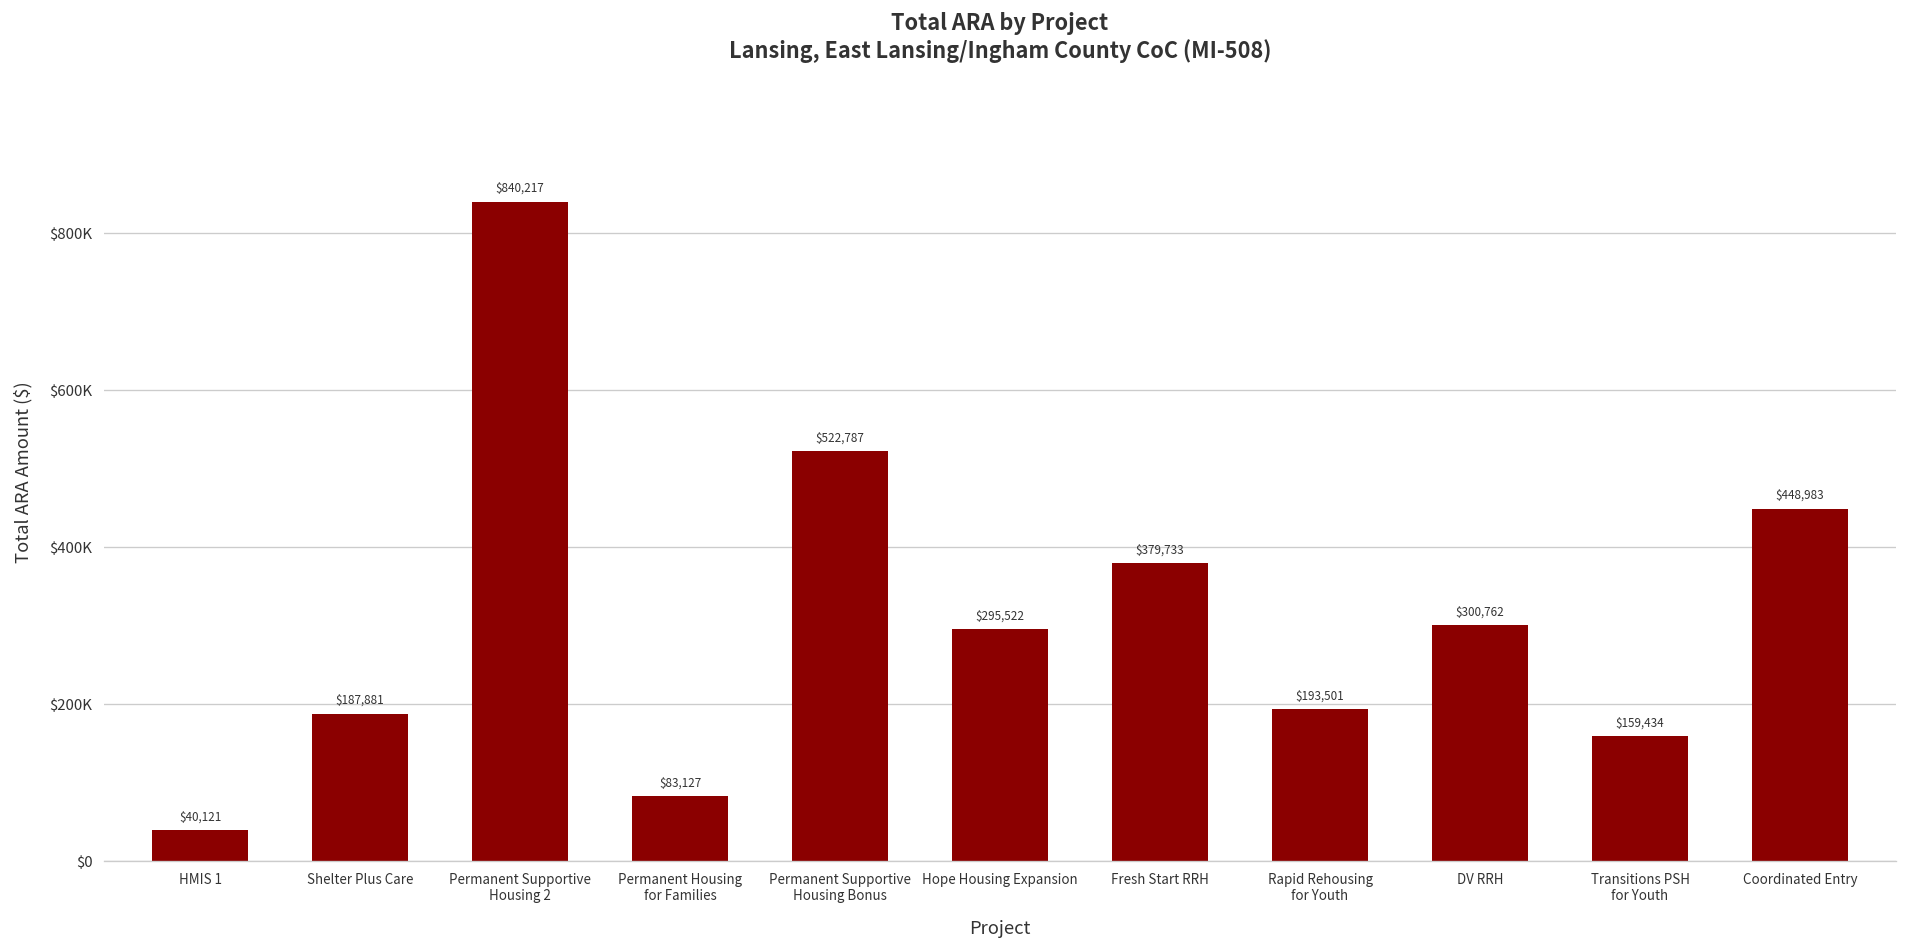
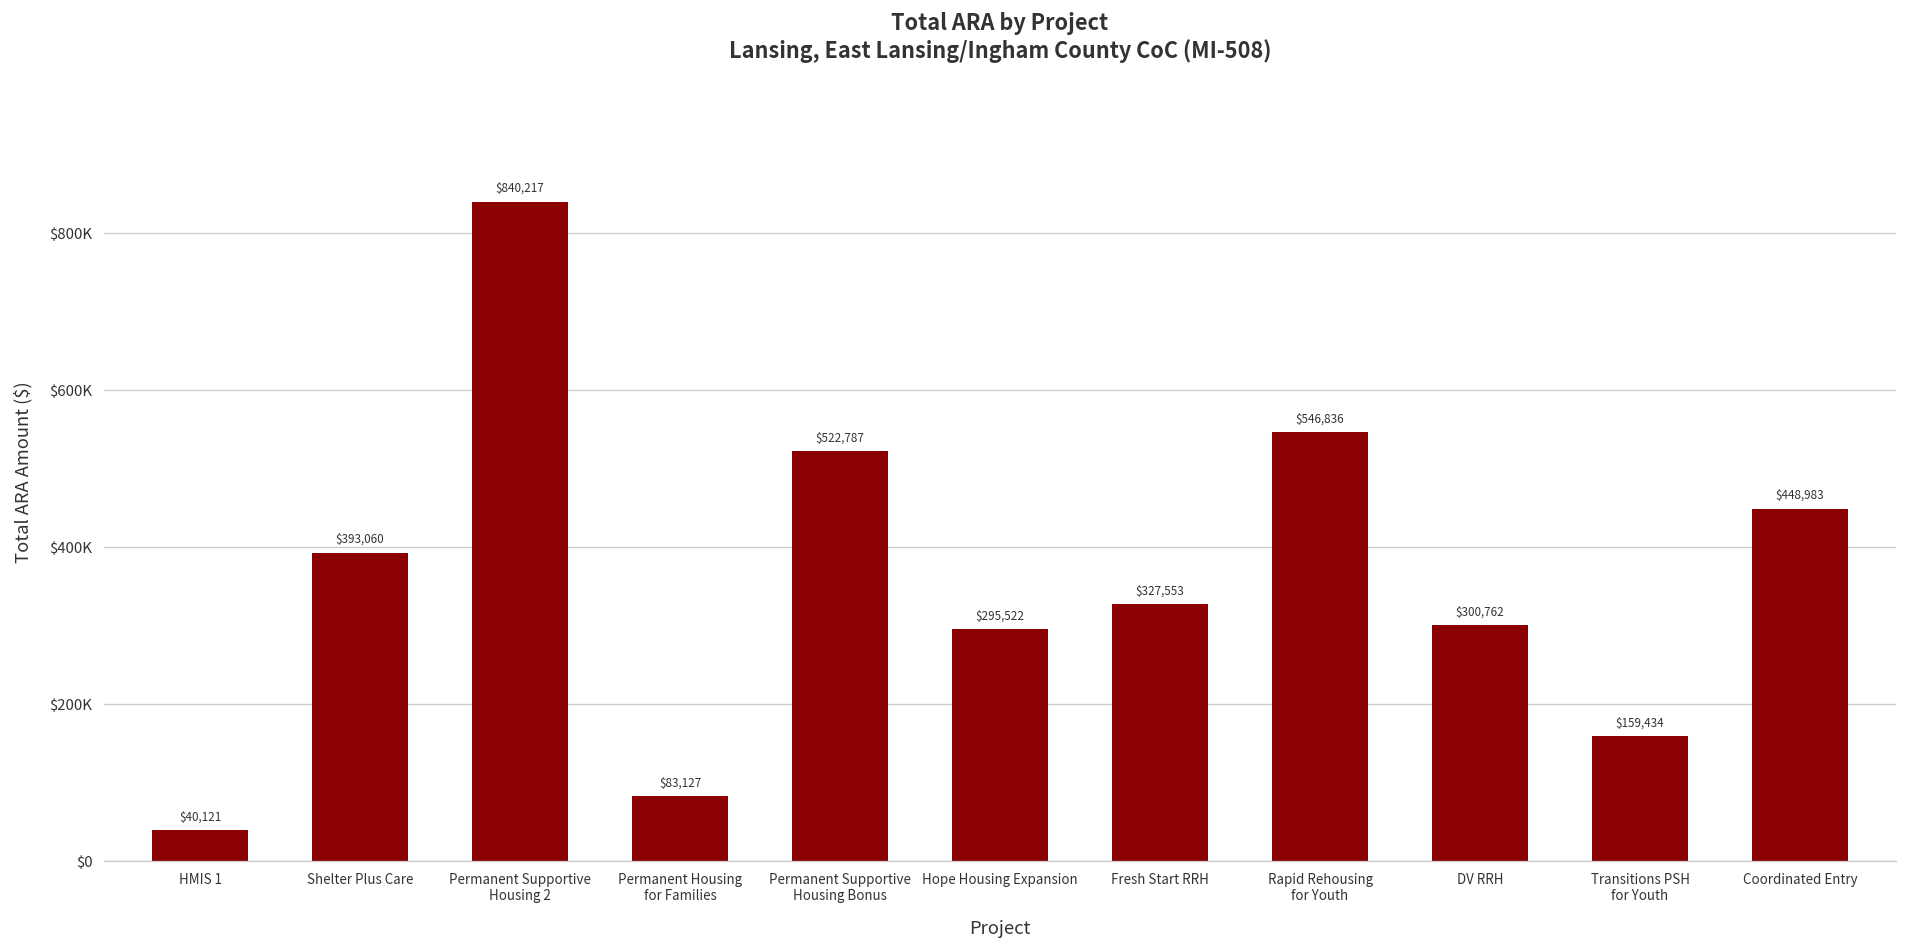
Shelter Plus Care: $187,881 -> $393,060
Fresh Start RRH: $379,733 -> $327,553
Rapid Rehousing for Youth: $193,501 -> $546,836
